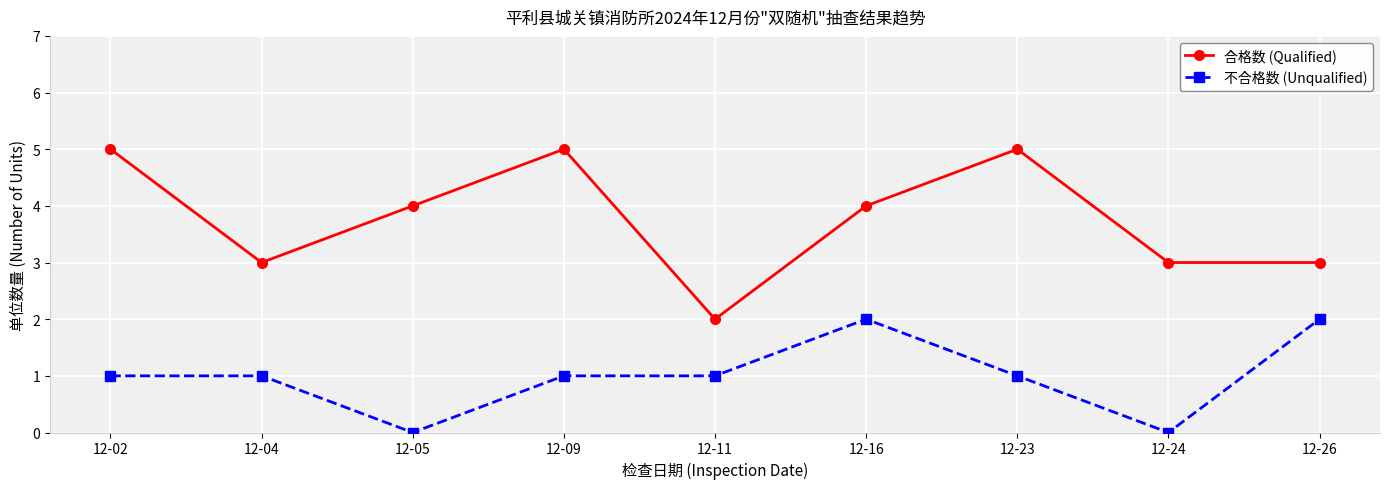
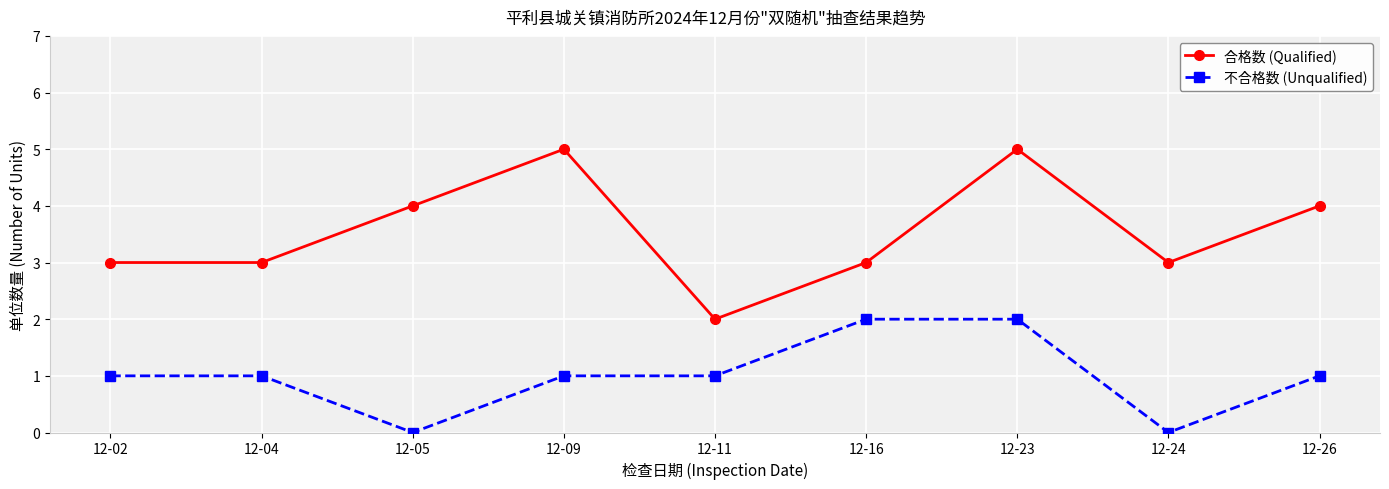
合格数 (Qualified), 12-02: 5 -> 3
合格数 (Qualified), 12-16: 4 -> 3
不合格数 (Unqualified), 12-23: 1 -> 2
合格数 (Qualified), 12-26: 3 -> 4
不合格数 (Unqualified), 12-26: 2 -> 1
